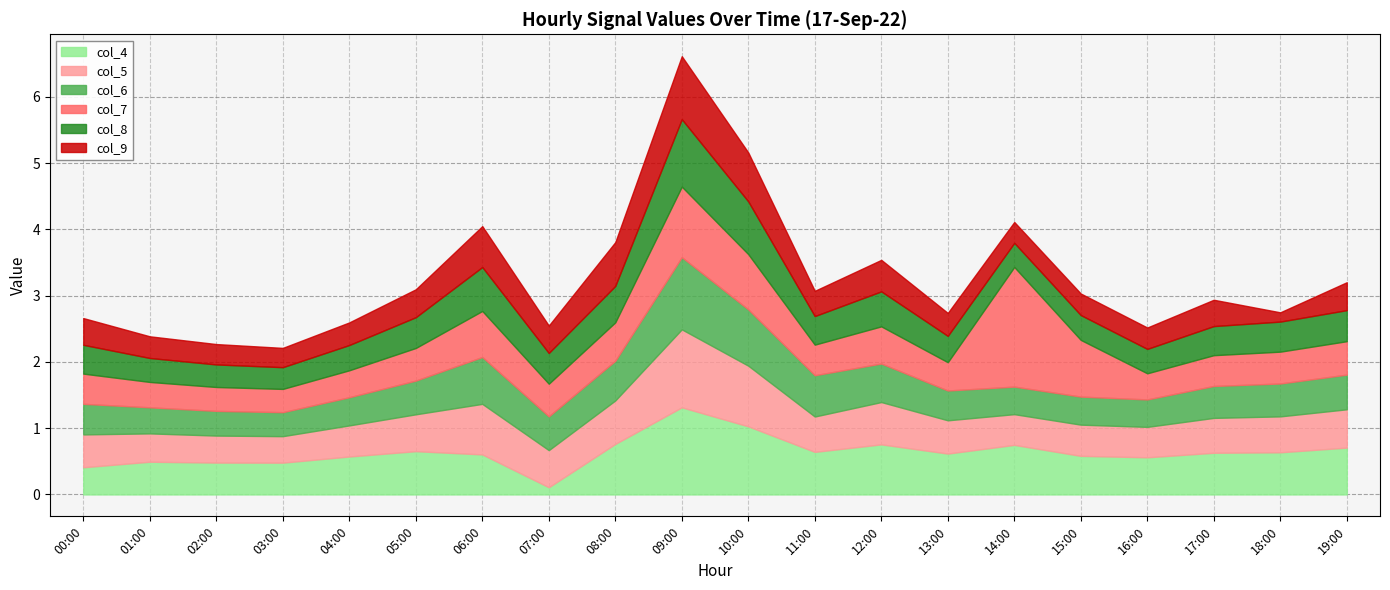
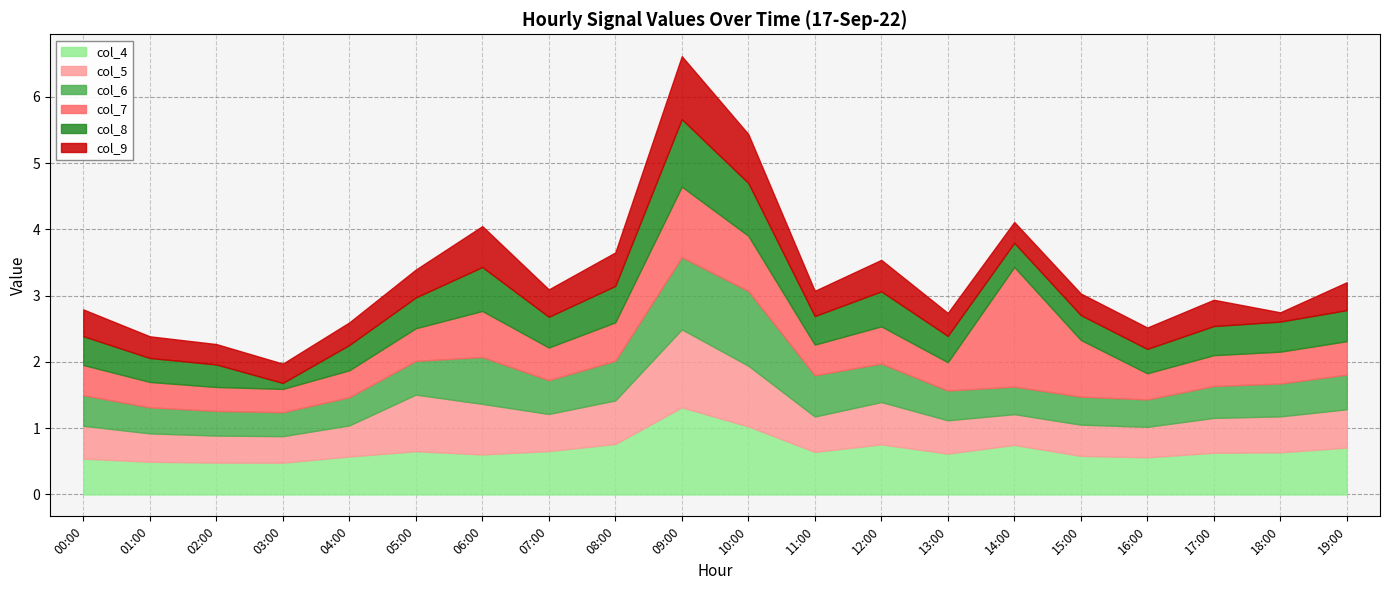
col_4, 00:00: 0.4 -> 0.5
col_8, 03:00: 0.3 -> 0.1
col_5, 05:00: 0.6 -> 0.9
col_4, 07:00: 0.1 -> 0.7
col_9, 08:00: 0.7 -> 0.5
col_6, 10:00: 0.8 -> 1.1
